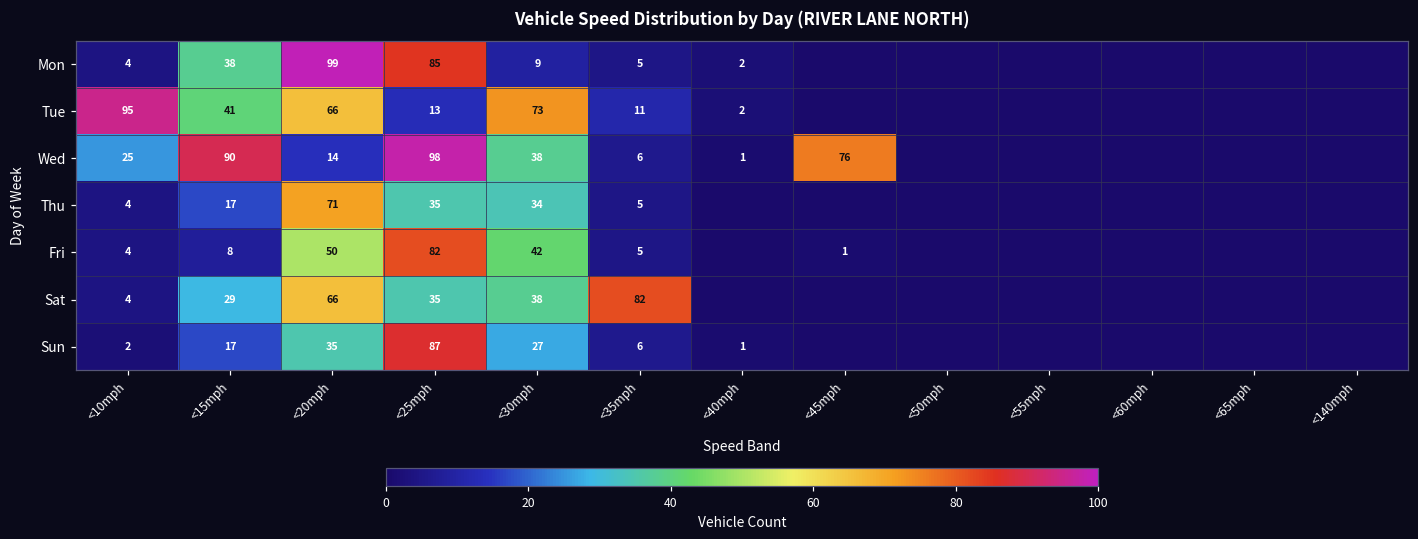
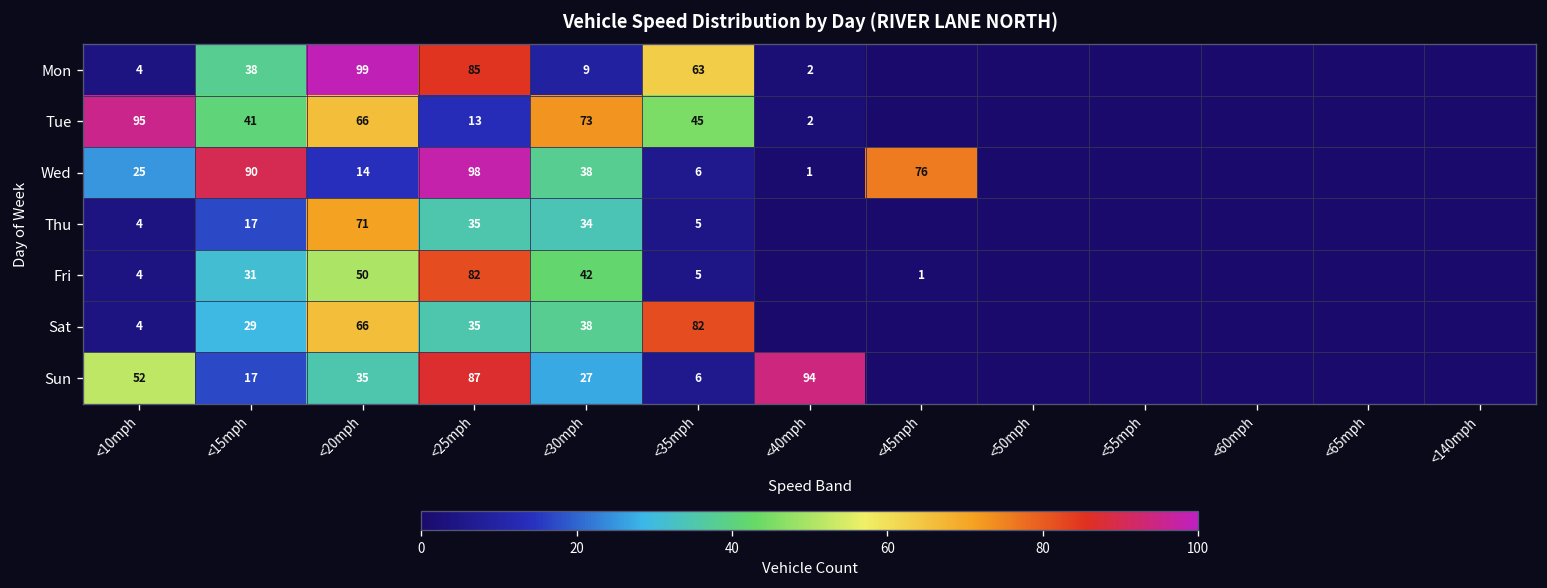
Mon, <35mph: 5 -> 63
Tue, <35mph: 11 -> 45
Fri, <15mph: 8 -> 31
Sun, <10mph: 2 -> 52
Sun, <40mph: 1 -> 94
